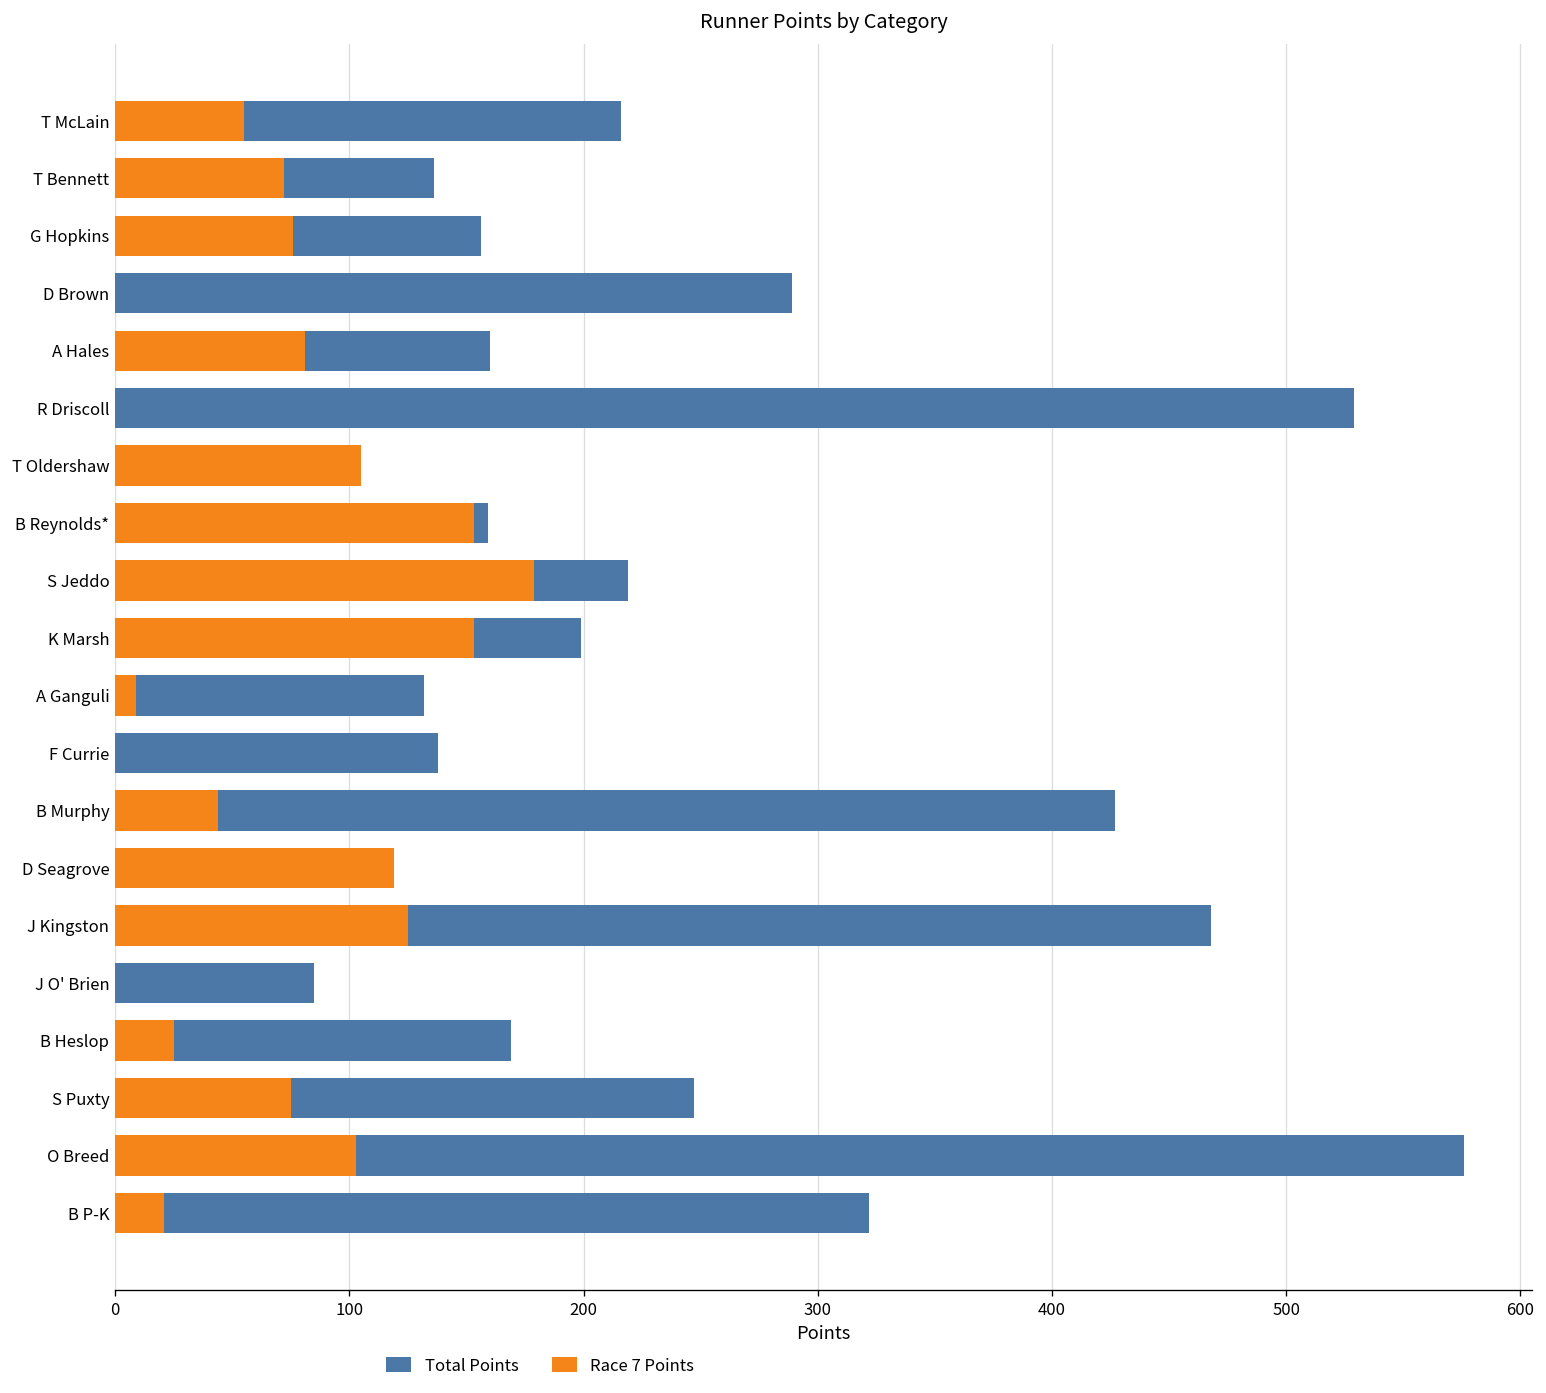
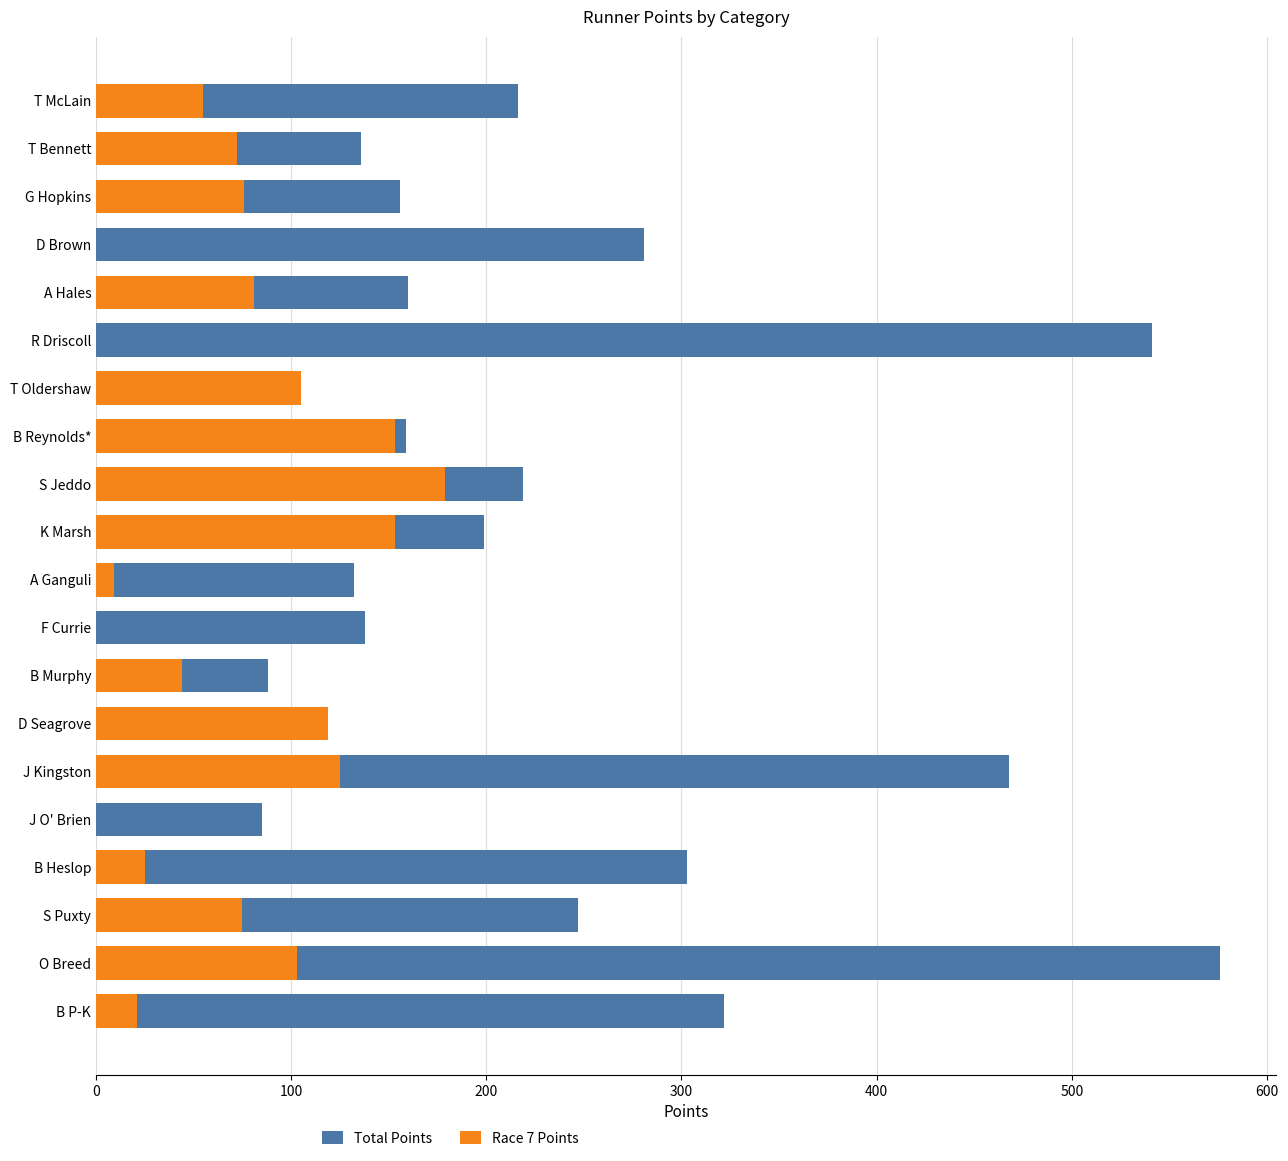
Total Points, D Brown: 289 -> 281
Total Points, R Driscoll: 529 -> 541
Total Points, B Murphy: 427 -> 88
Total Points, B Heslop: 169 -> 303
